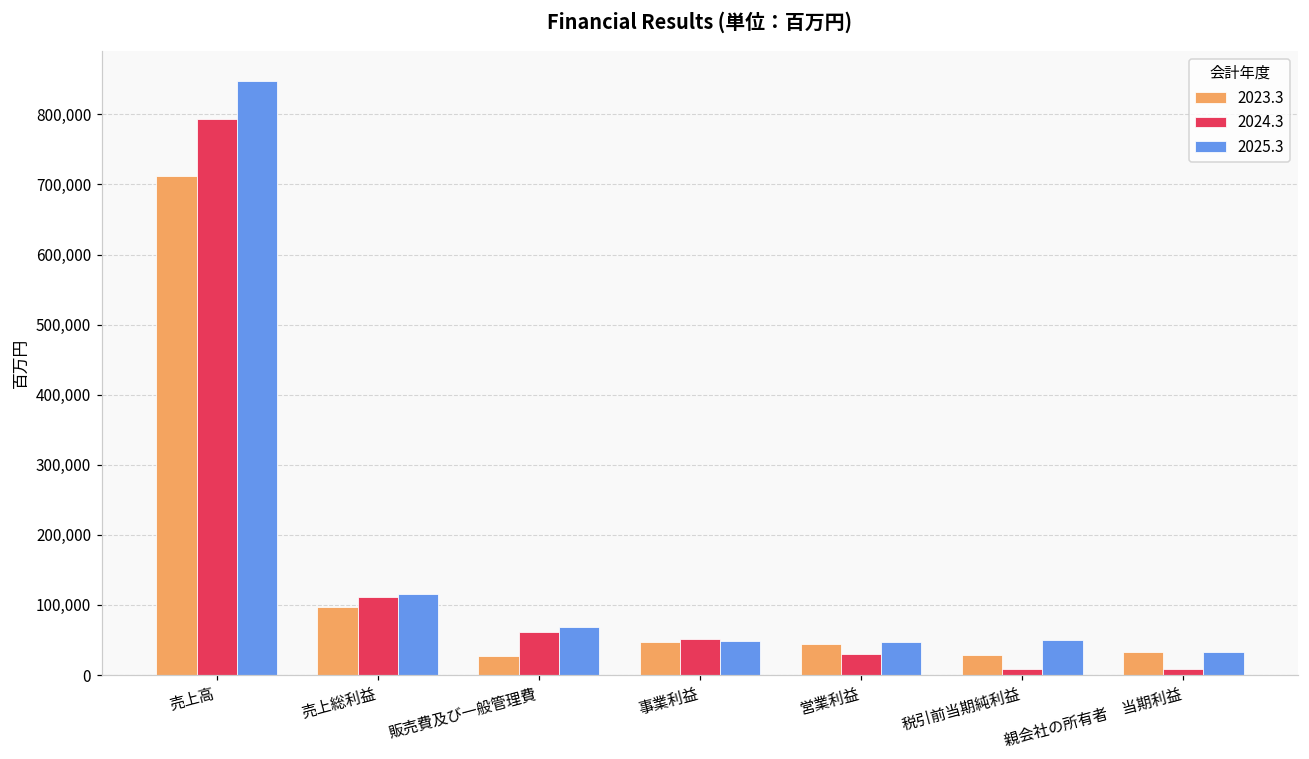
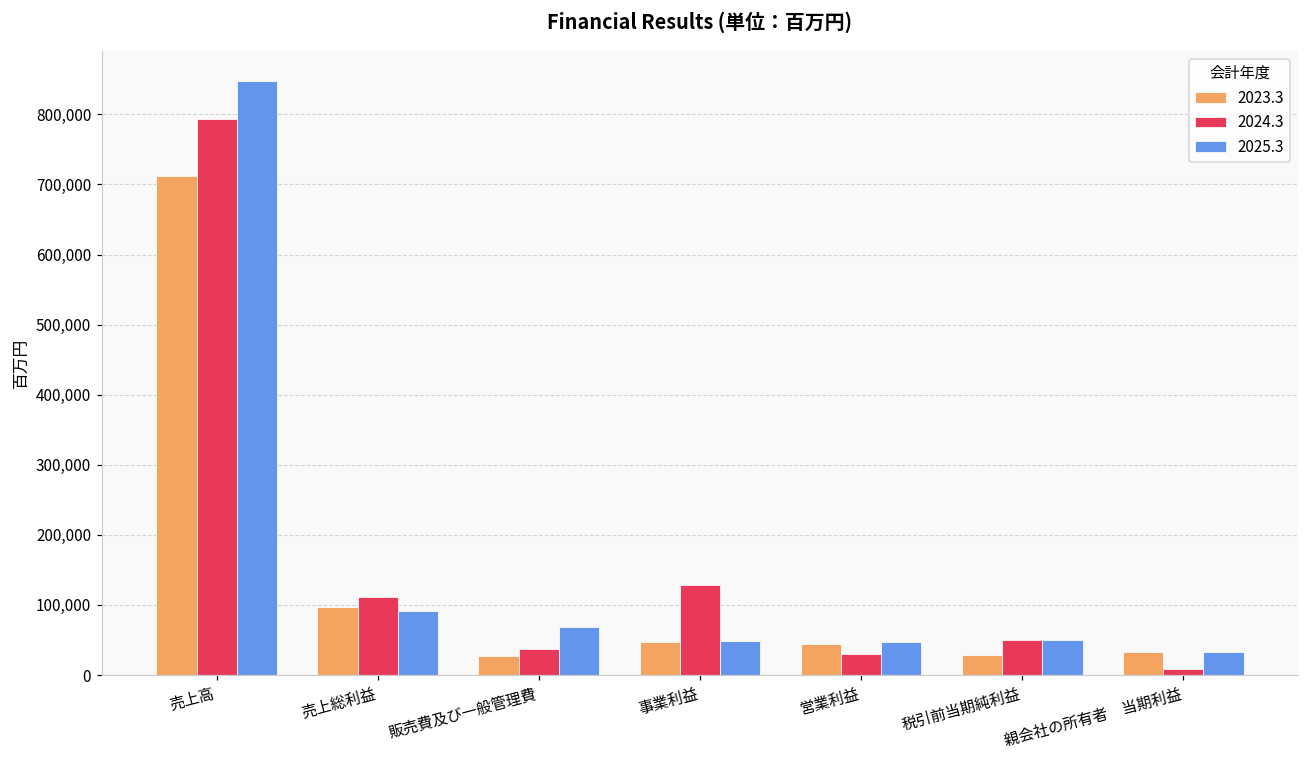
2025.3, 売上総利益: 120,000 -> 90,000
2024.3, 販売費及び一般管理費: 60,000 -> 40,000
2024.3, 事業利益: 50,000 -> 130,000
2024.3, 税引前当期純利益: 10,000 -> 50,000
